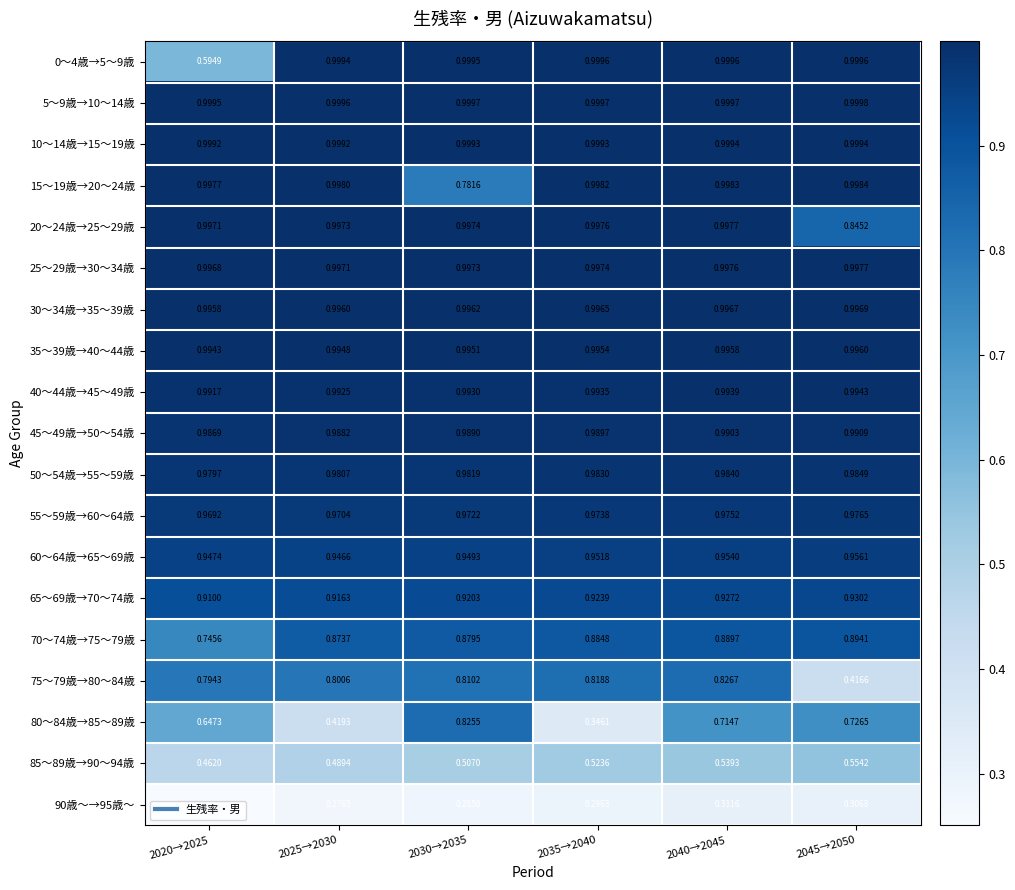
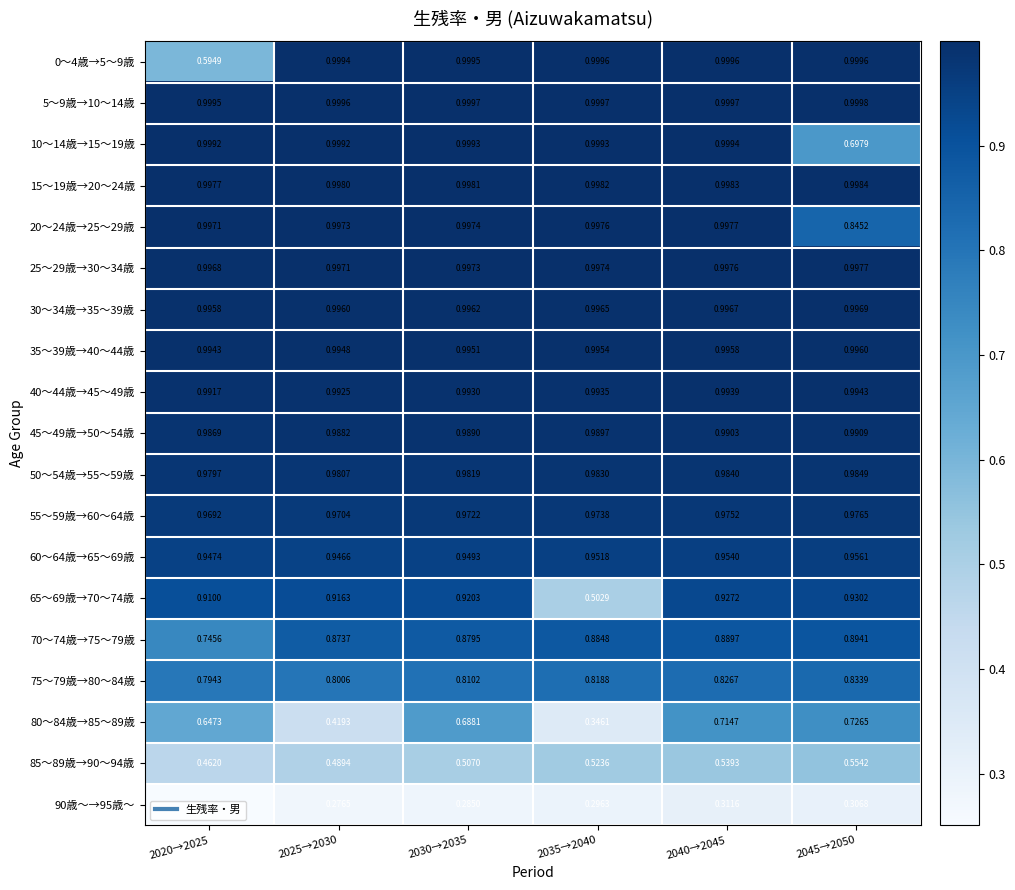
10～14歳→15～19歳, 2045→2050: 0.9994 -> 0.6979
15～19歳→20～24歳, 2030→2035: 0.7816 -> 0.9981
65～69歳→70～74歳, 2035→2040: 0.9239 -> 0.5029
75～79歳→80～84歳, 2045→2050: 0.4166 -> 0.8339
80～84歳→85～89歳, 2030→2035: 0.8255 -> 0.6881
